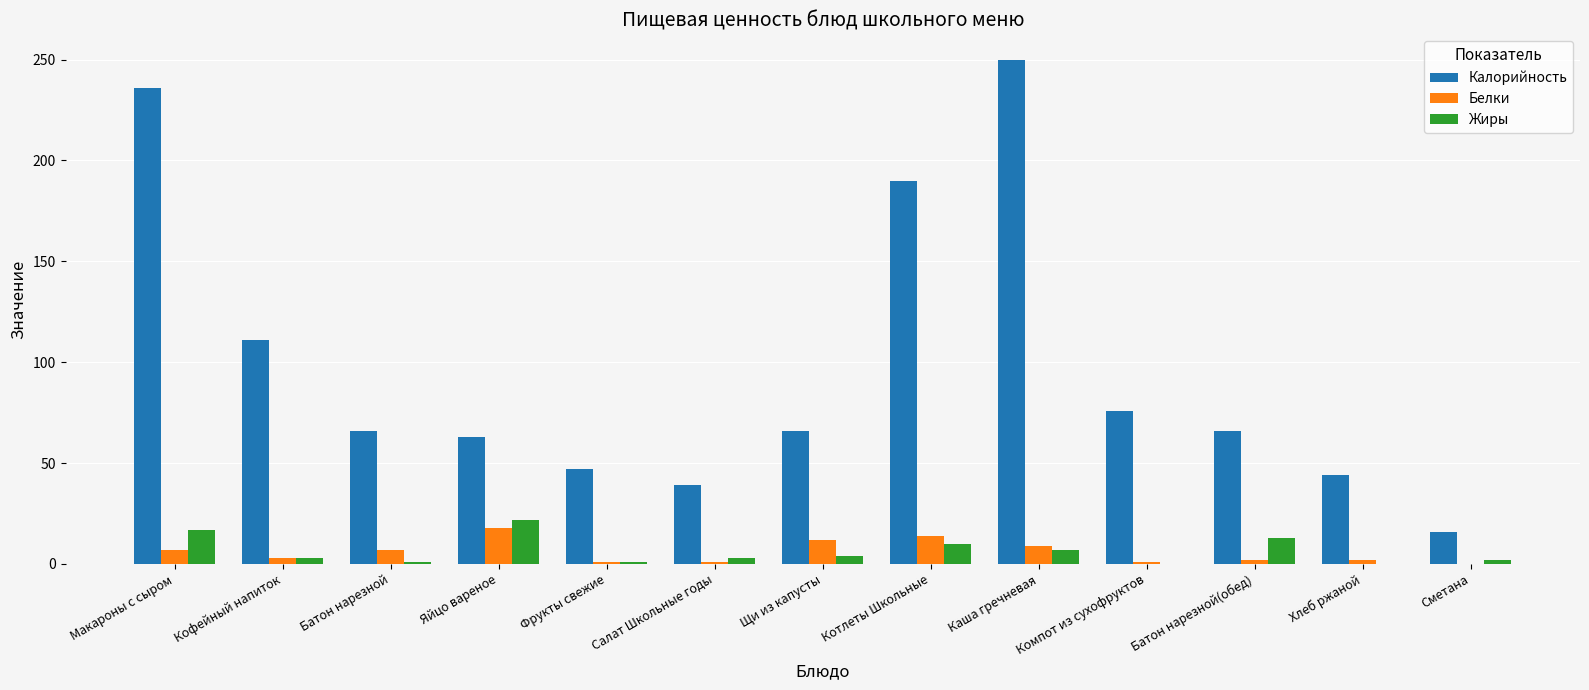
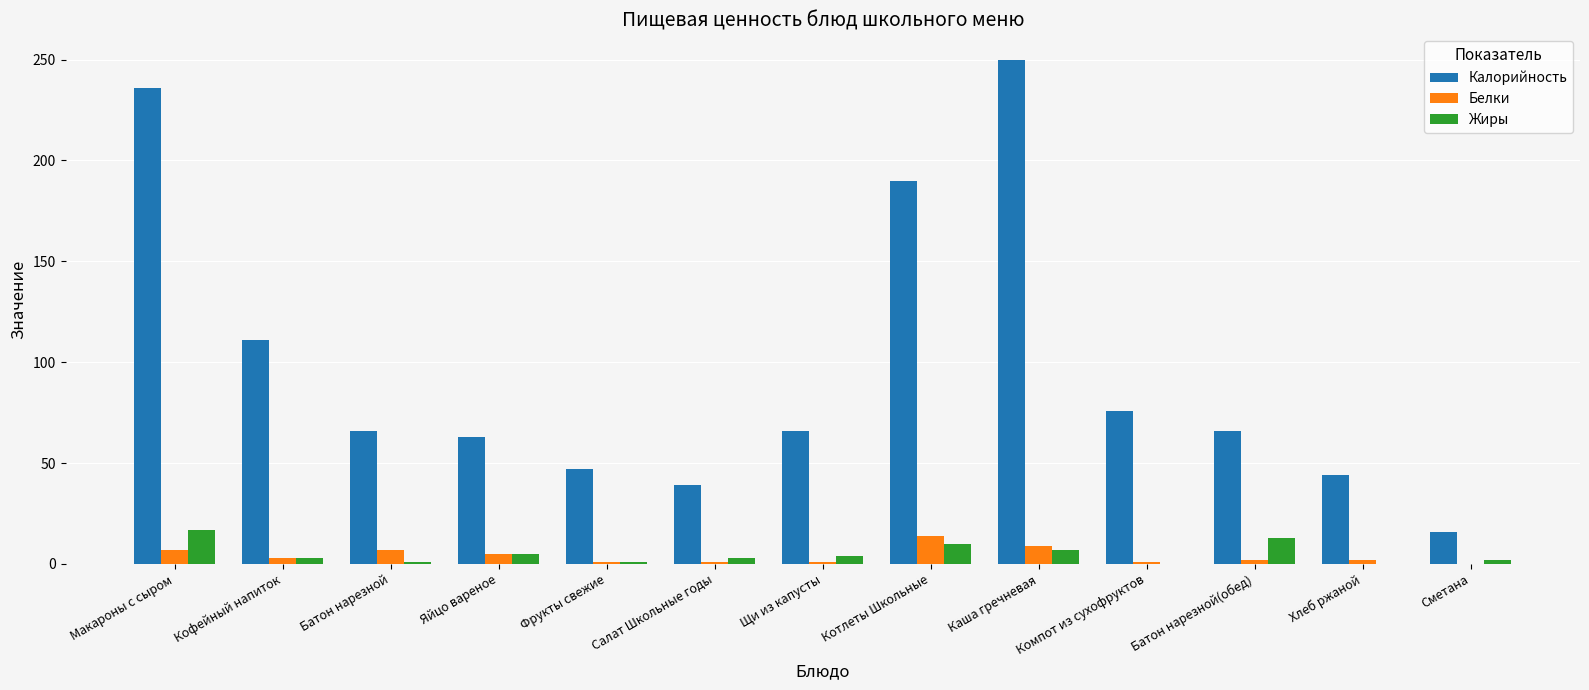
Белки, Яйцо вареное: 18 -> 5
Жиры, Яйцо вареное: 22 -> 5
Белки, Щи из капусты: 12 -> 1
